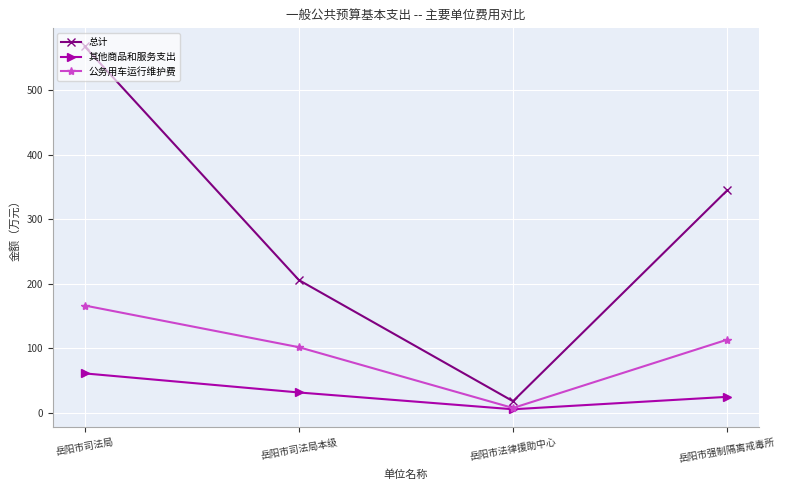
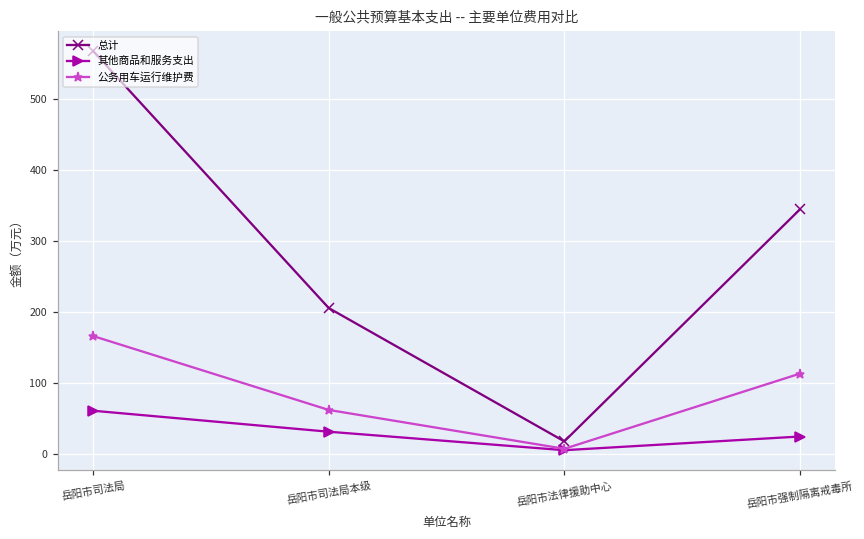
公务用车运行维护费, 岳阳市司法局本级: 100 -> 60
